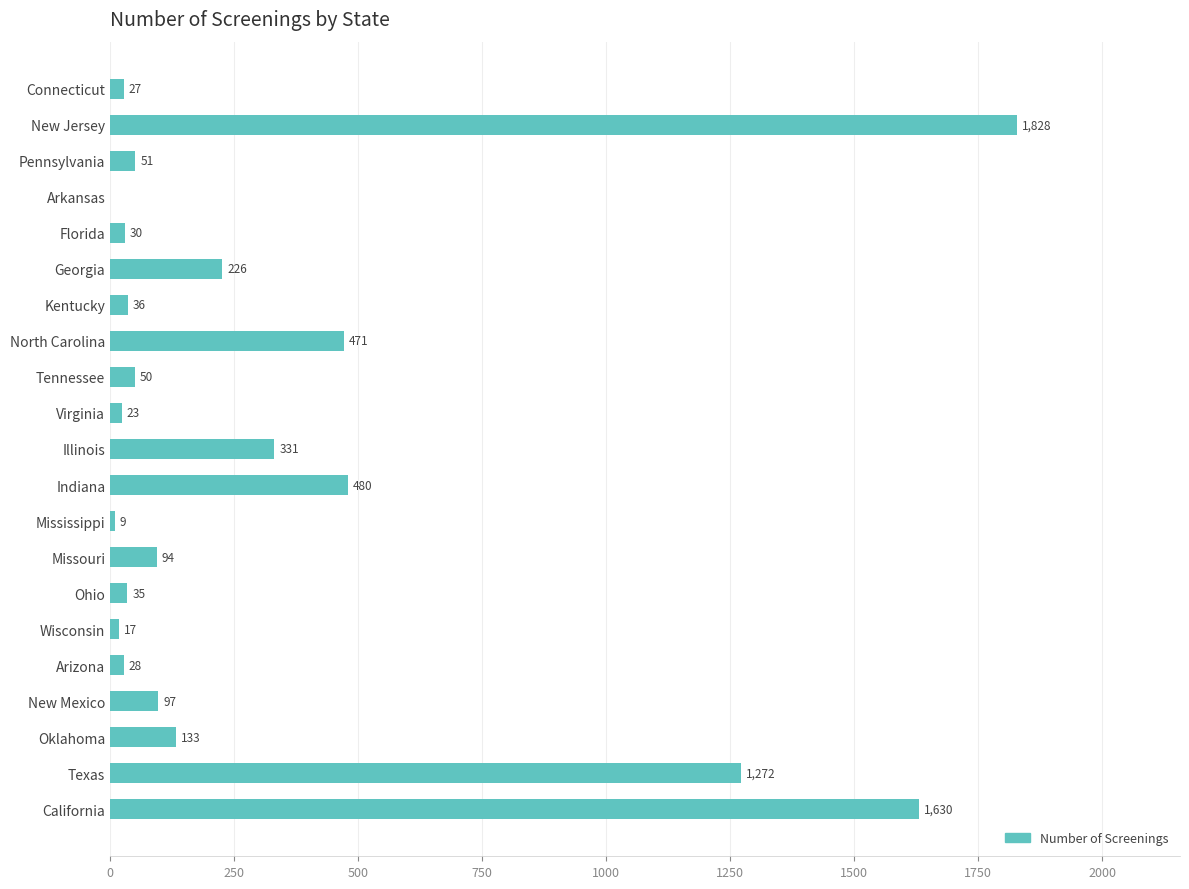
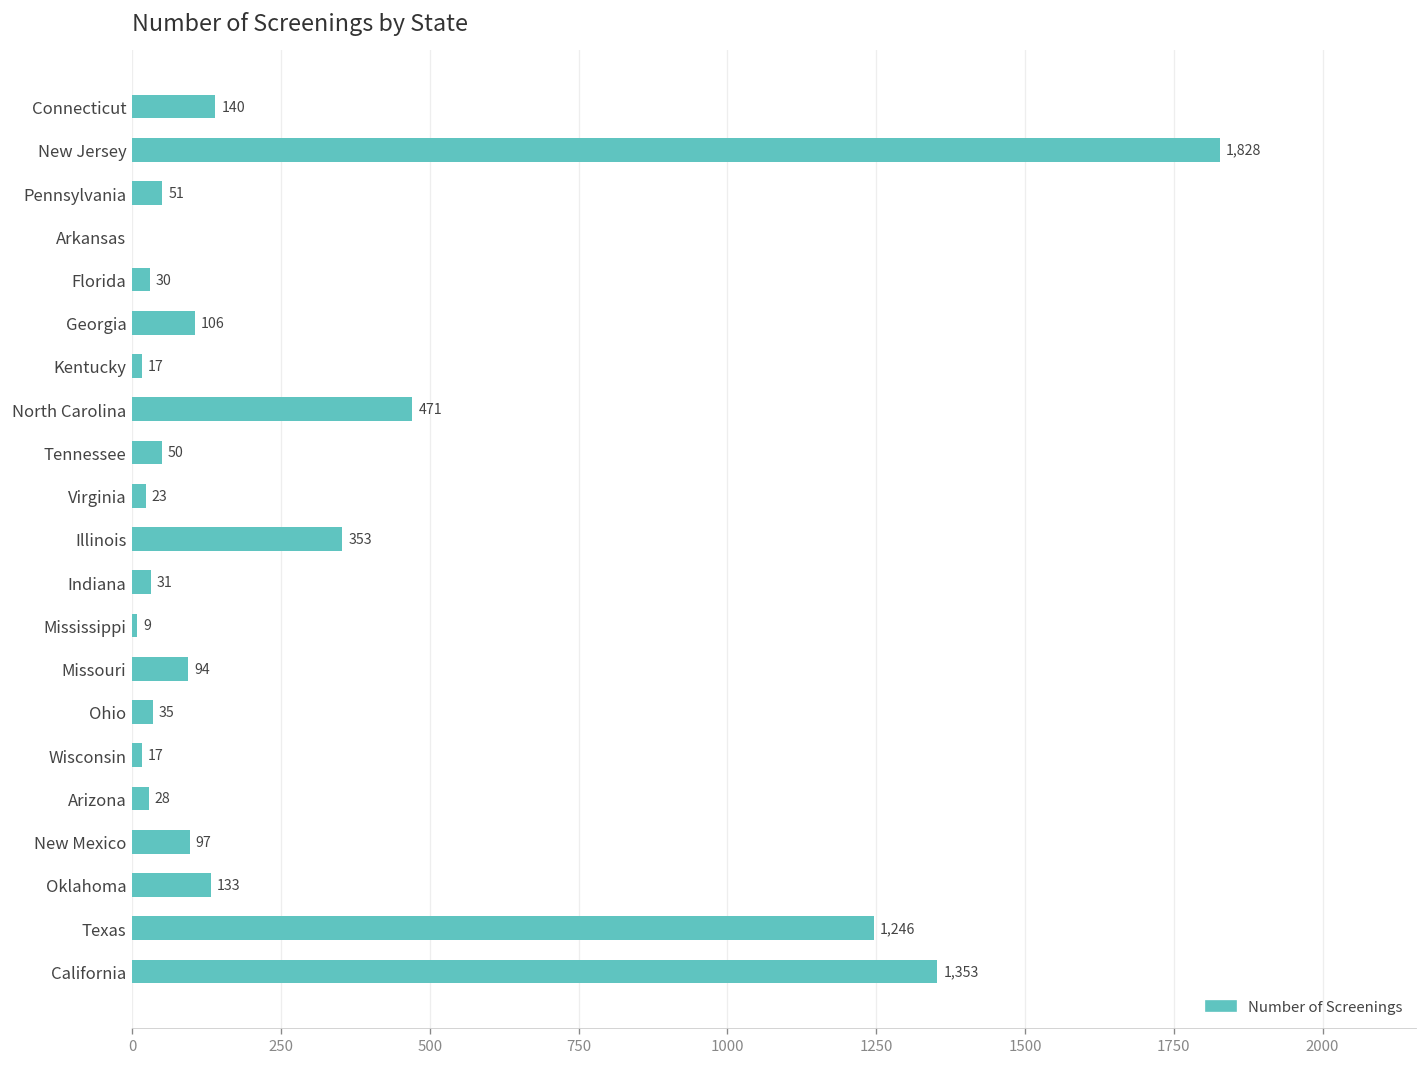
Connecticut: 27 -> 140
Georgia: 226 -> 106
Kentucky: 36 -> 17
Illinois: 331 -> 353
Indiana: 480 -> 31
Texas: 1,272 -> 1,246
California: 1,630 -> 1,353
